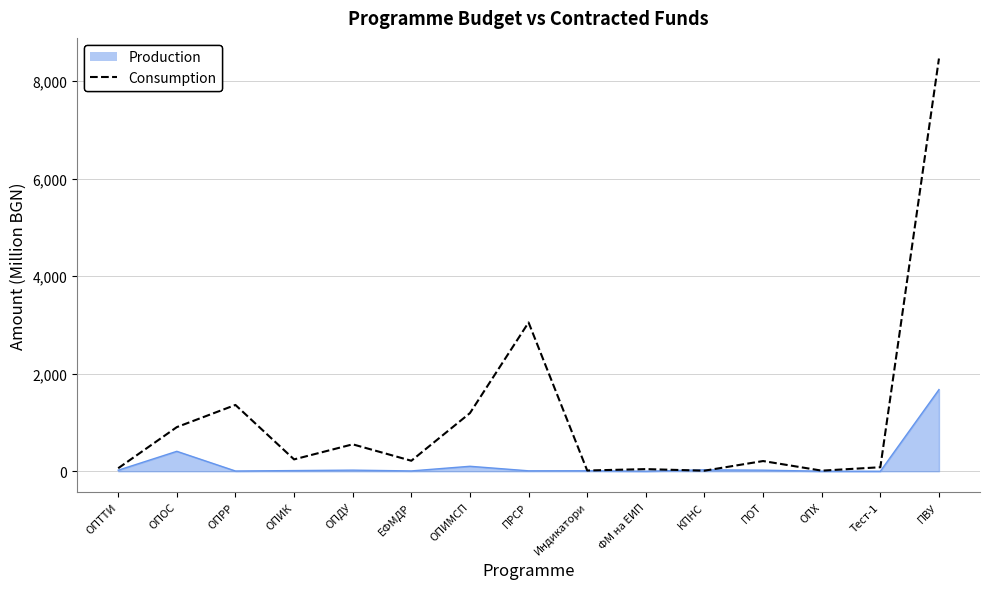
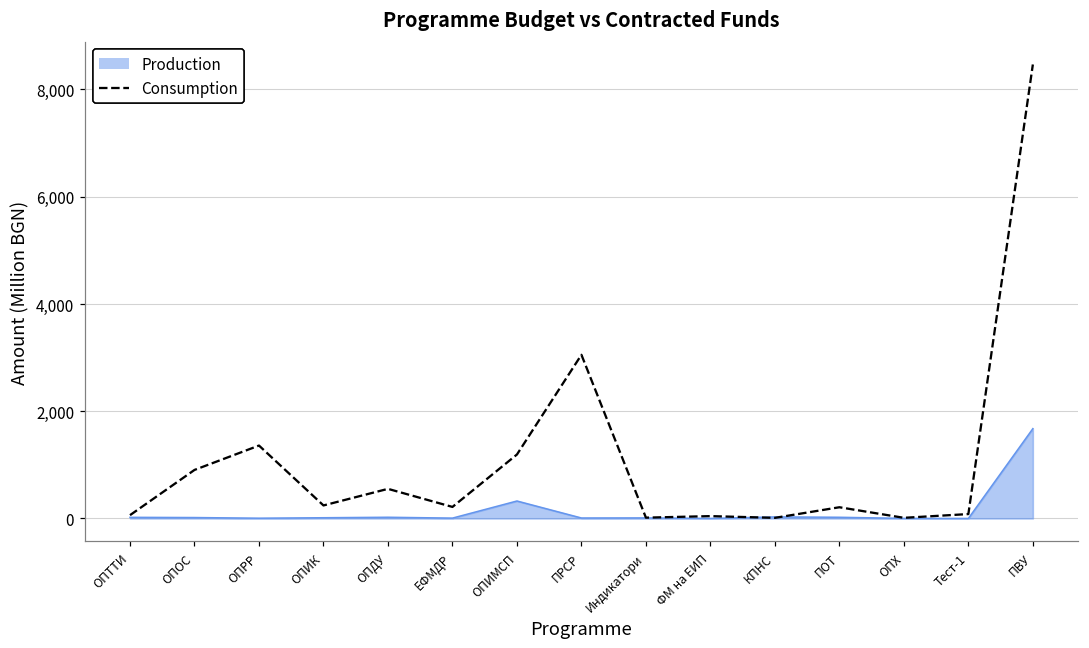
Production, ОПОС: 400 -> 0
Production, ОПИМСП: 100 -> 300
